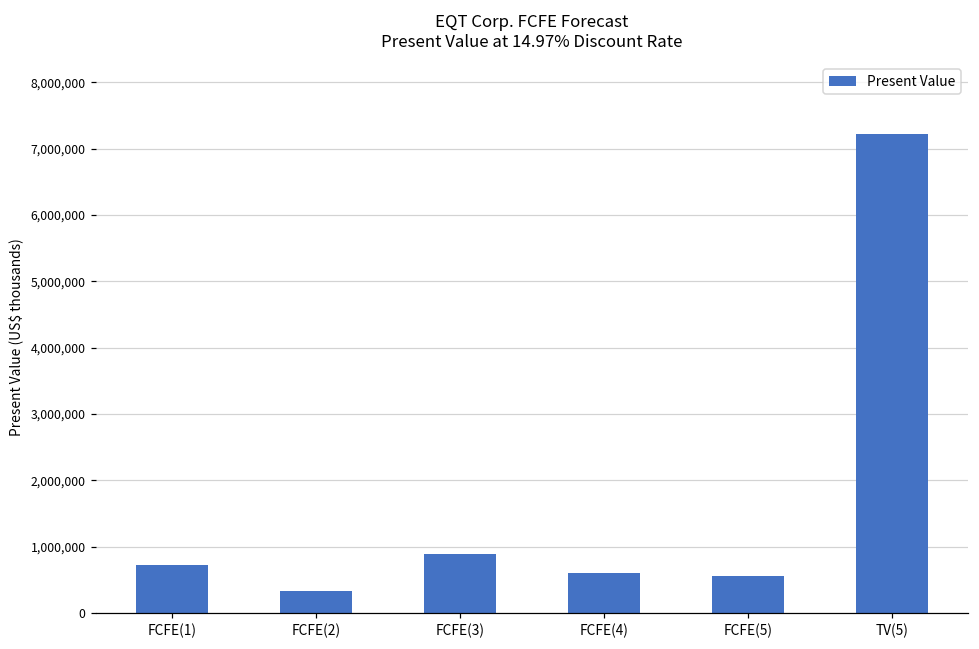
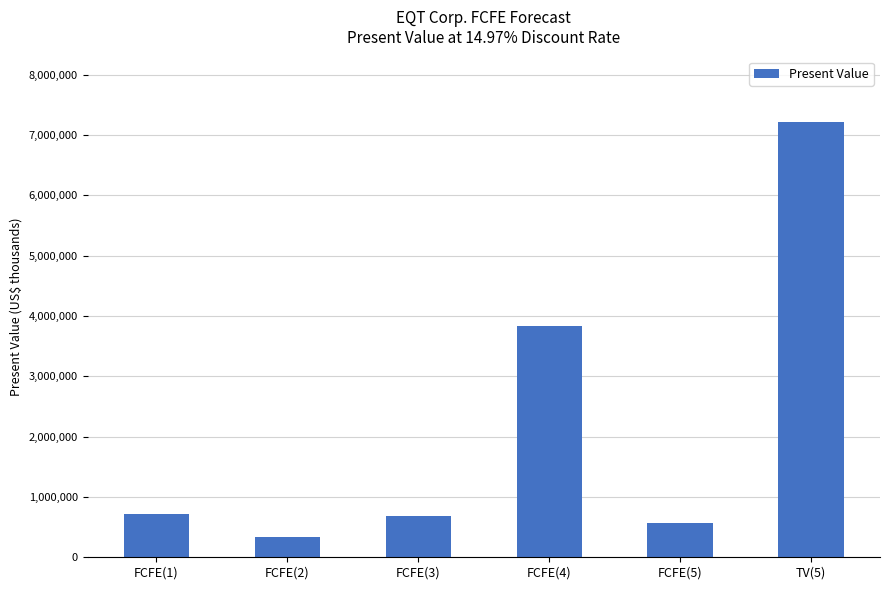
FCFE(3): 900,000 -> 700,000
FCFE(4): 600,000 -> 3,800,000
